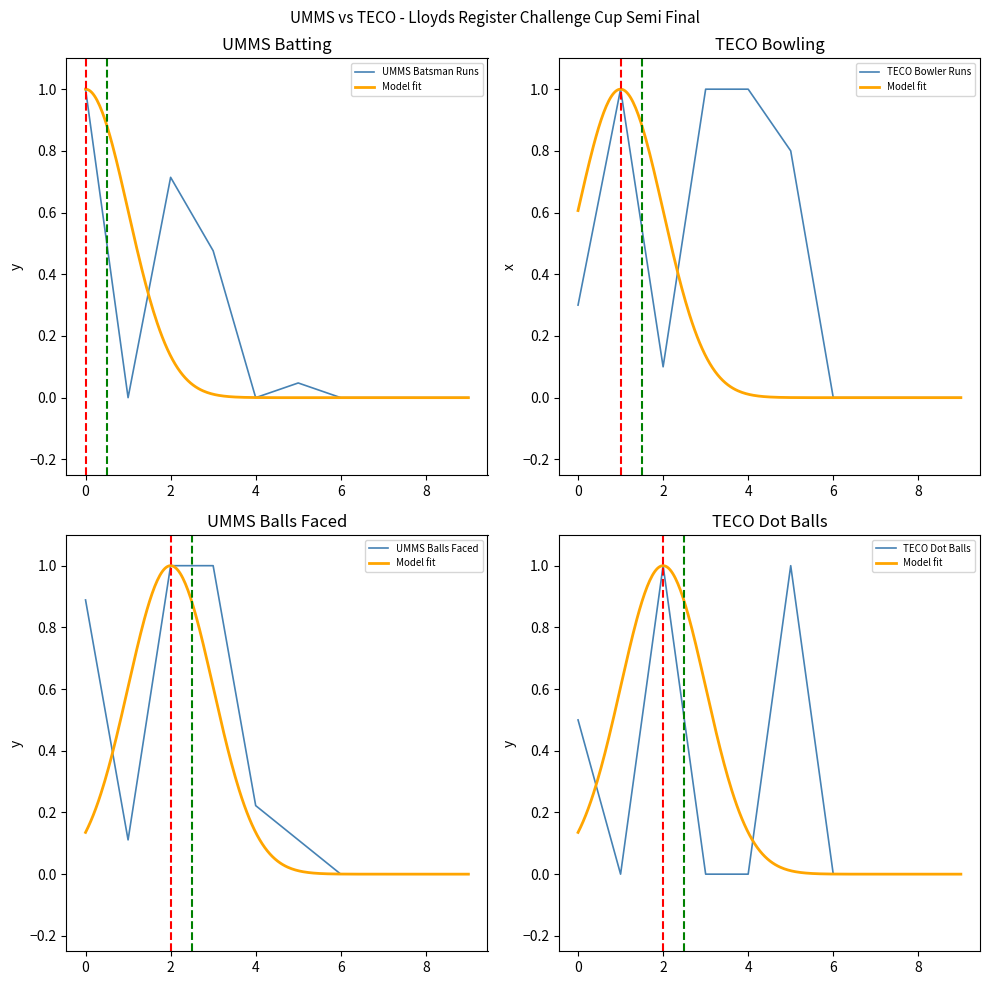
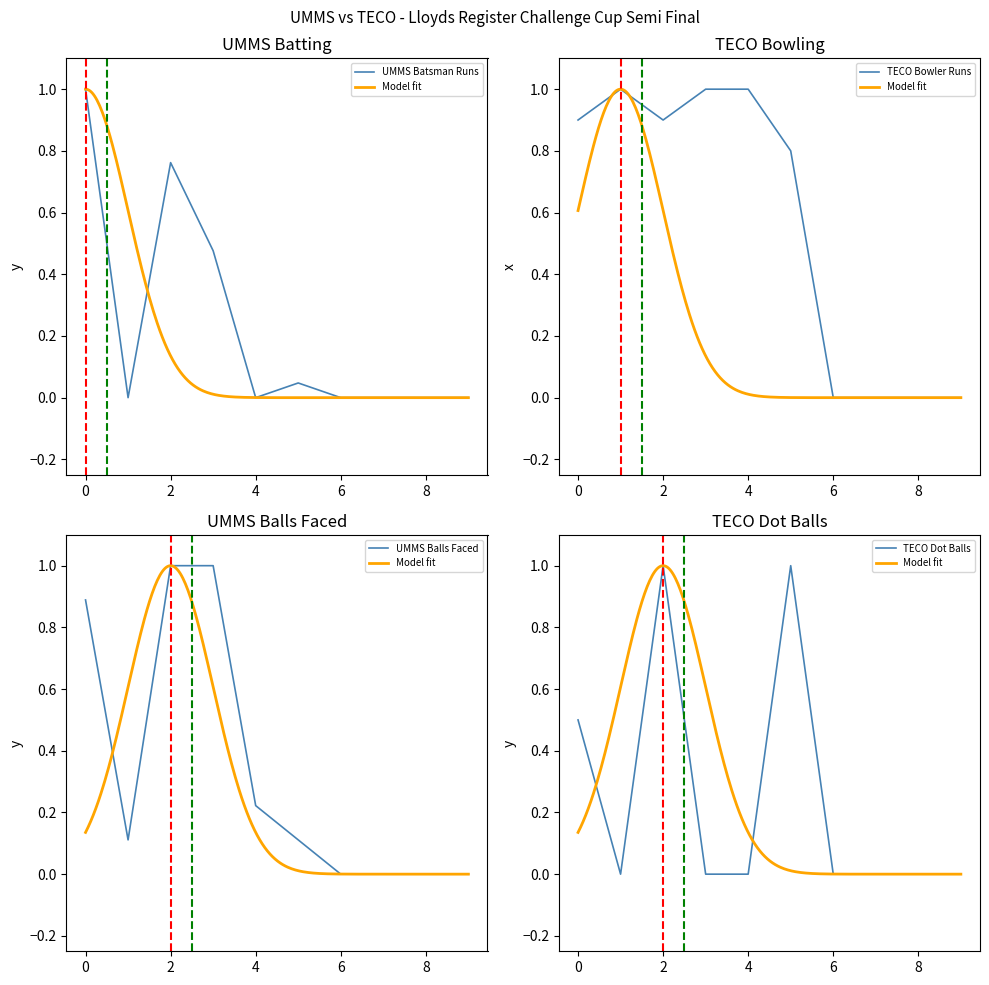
UMMS Batting, UMMS Batsman Runs, 2: 0.71 -> 0.76
TECO Bowling, TECO Bowler Runs, 0: 0.30 -> 0.90
TECO Bowling, TECO Bowler Runs, 2: 0.10 -> 0.90
